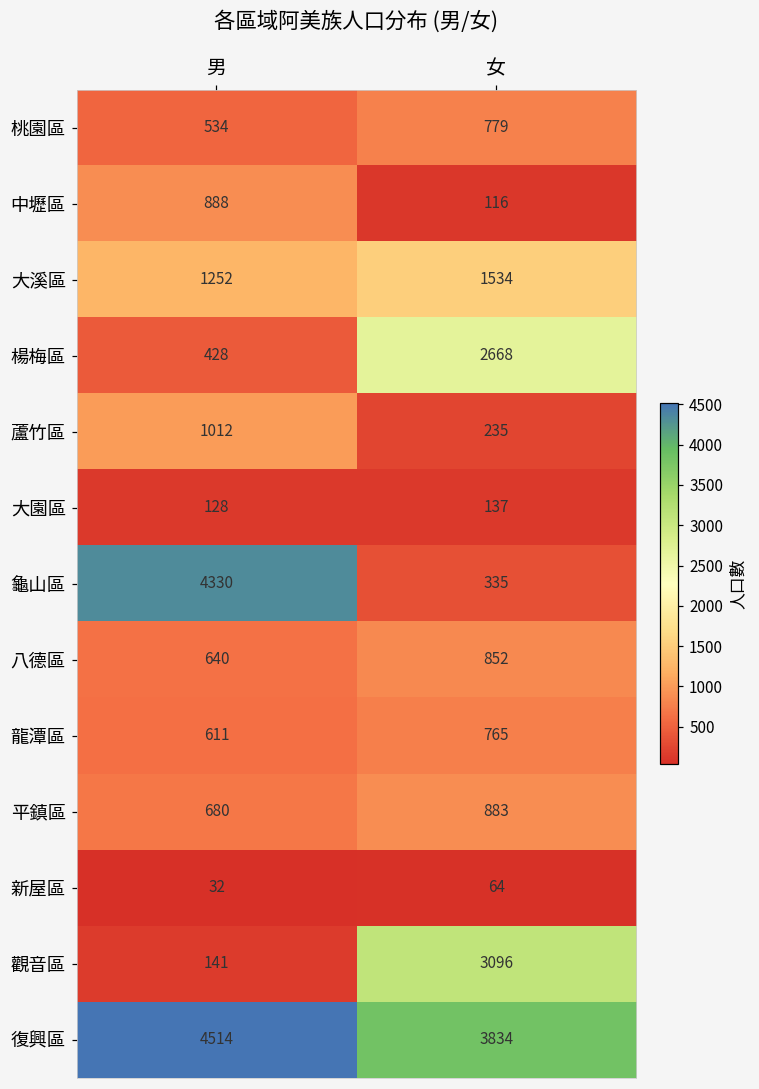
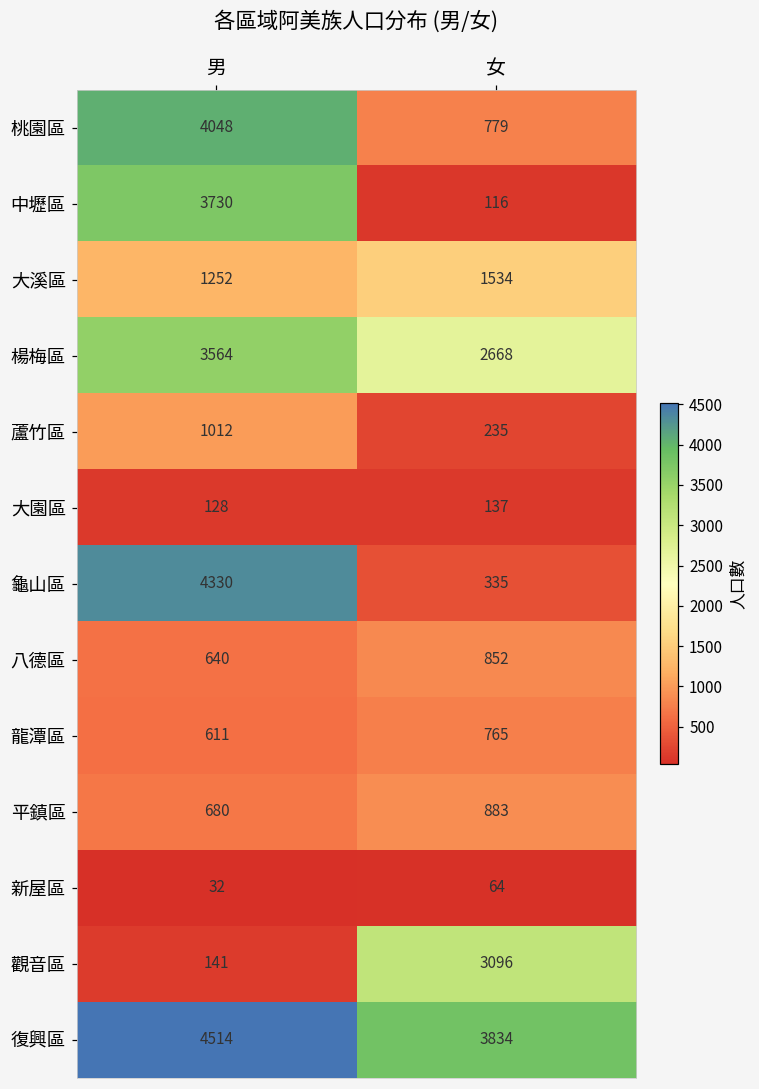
桃園區, 男: 534 -> 4048
中壢區, 男: 888 -> 3730
楊梅區, 男: 428 -> 3564
